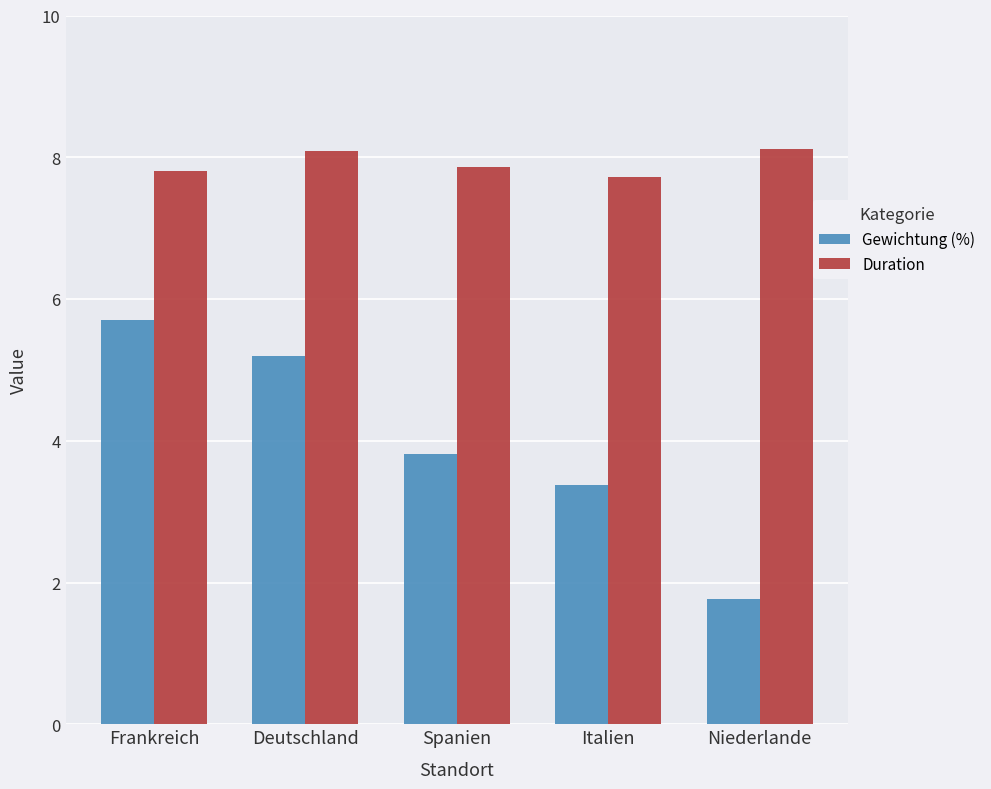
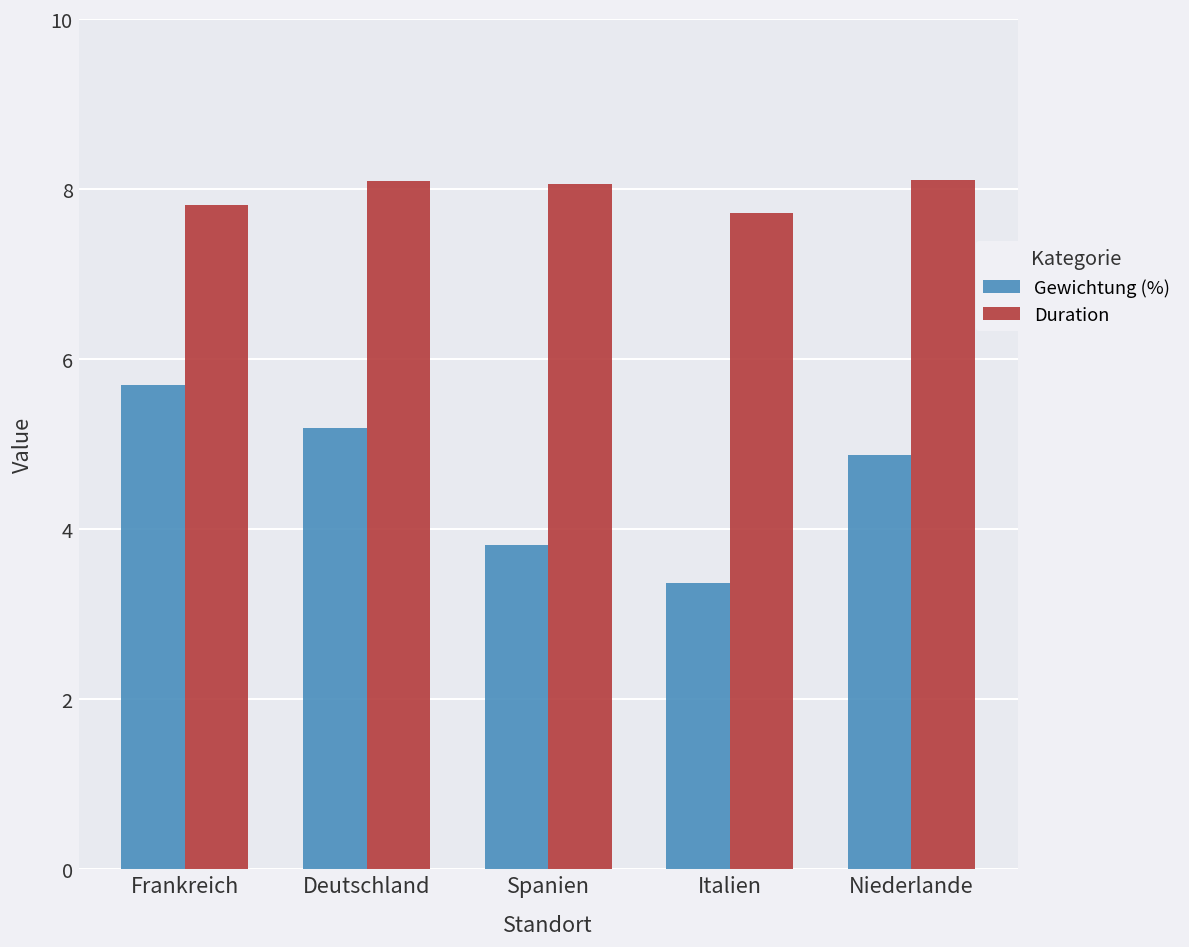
Duration, Spanien: 7.9 -> 8.1
Gewichtung (%), Niederlande: 1.8 -> 4.9
